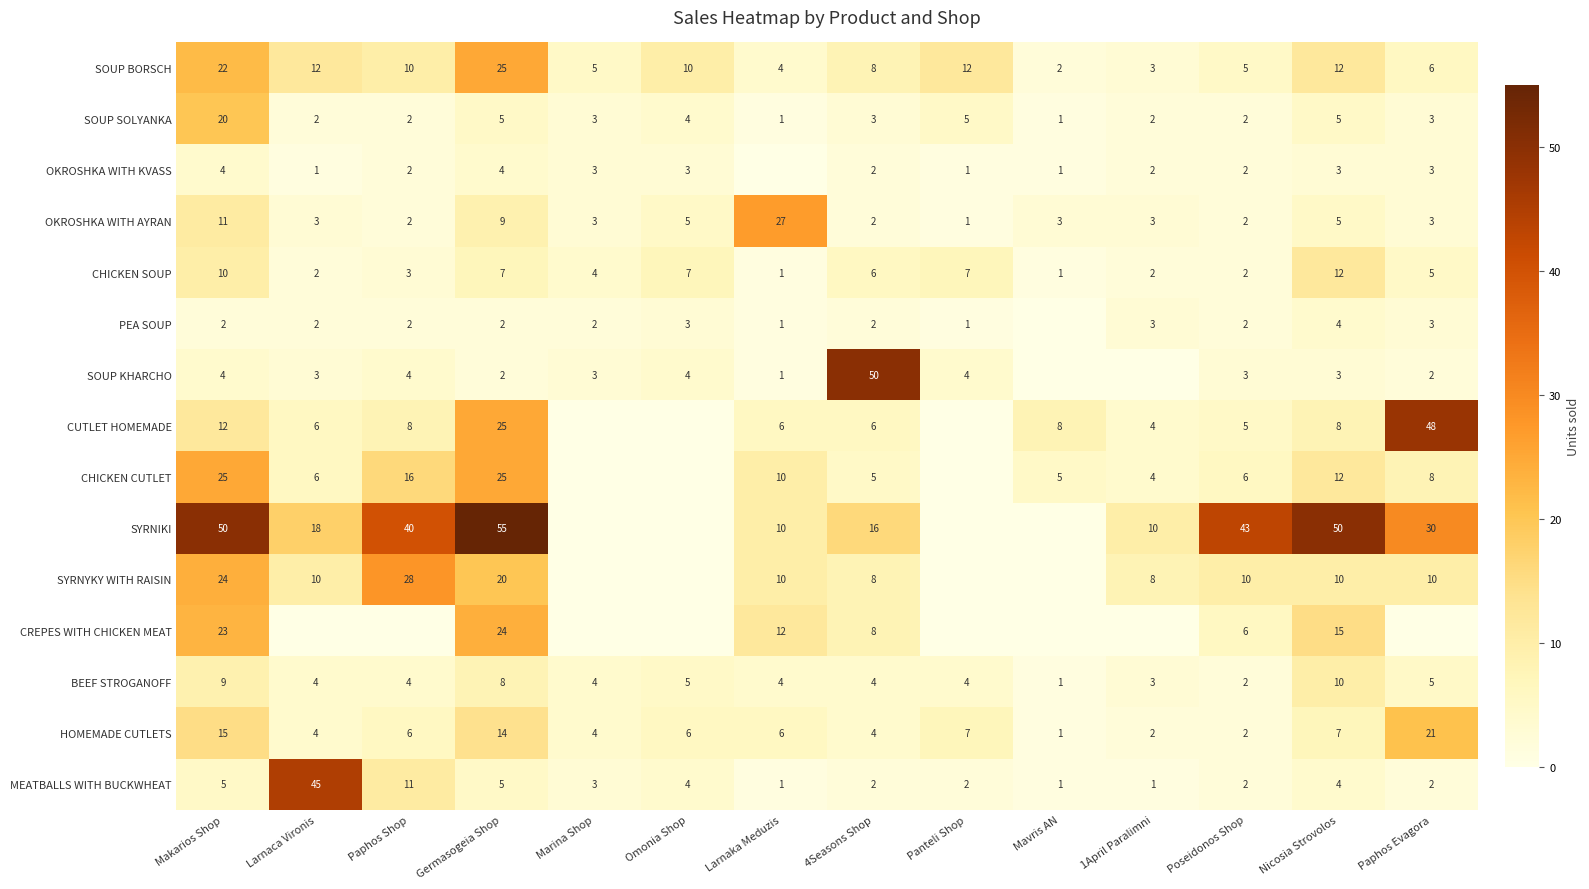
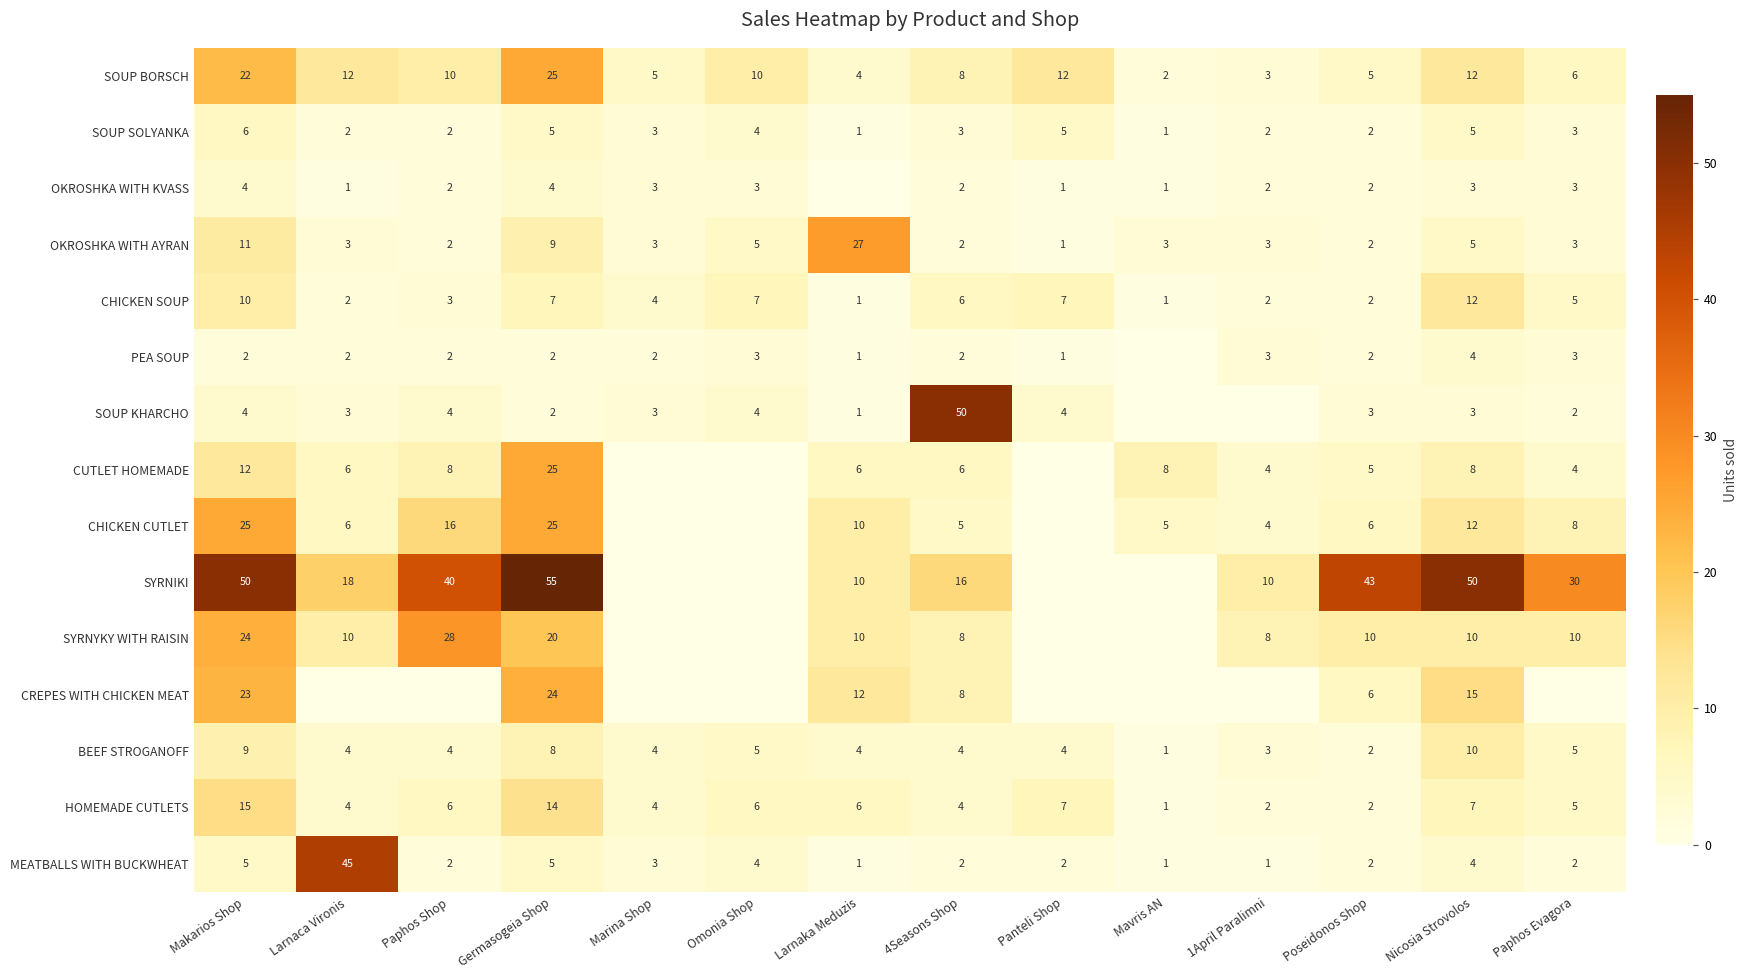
SOUP SOLYANKA, Makarios Shop: 20 -> 6
CUTLET HOMEMADE, Paphos Evagora: 48 -> 4
HOMEMADE CUTLETS, Paphos Evagora: 21 -> 5
MEATBALLS WITH BUCKWHEAT, Paphos Shop: 11 -> 2
